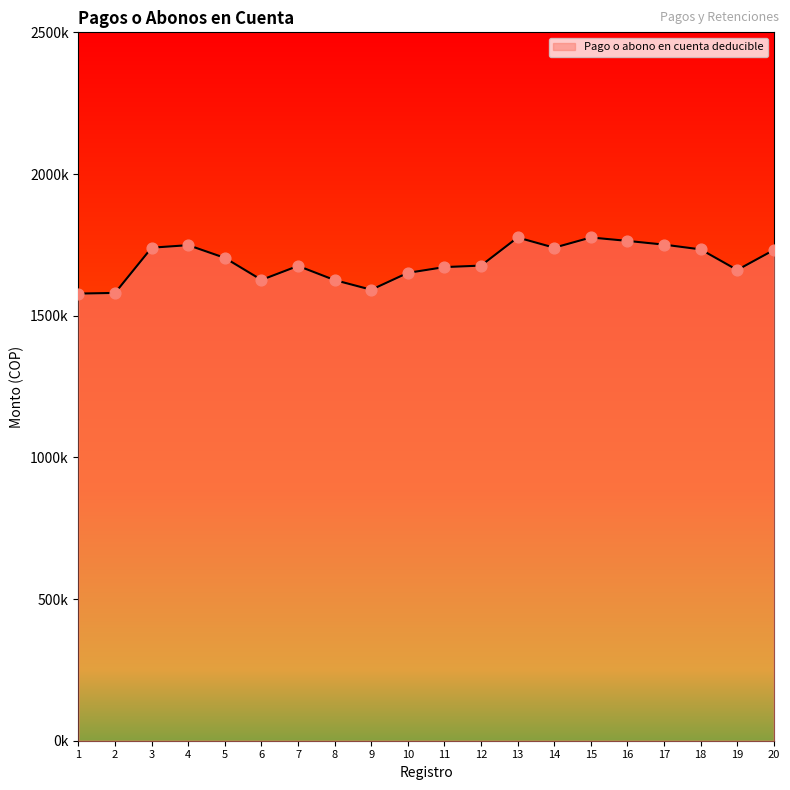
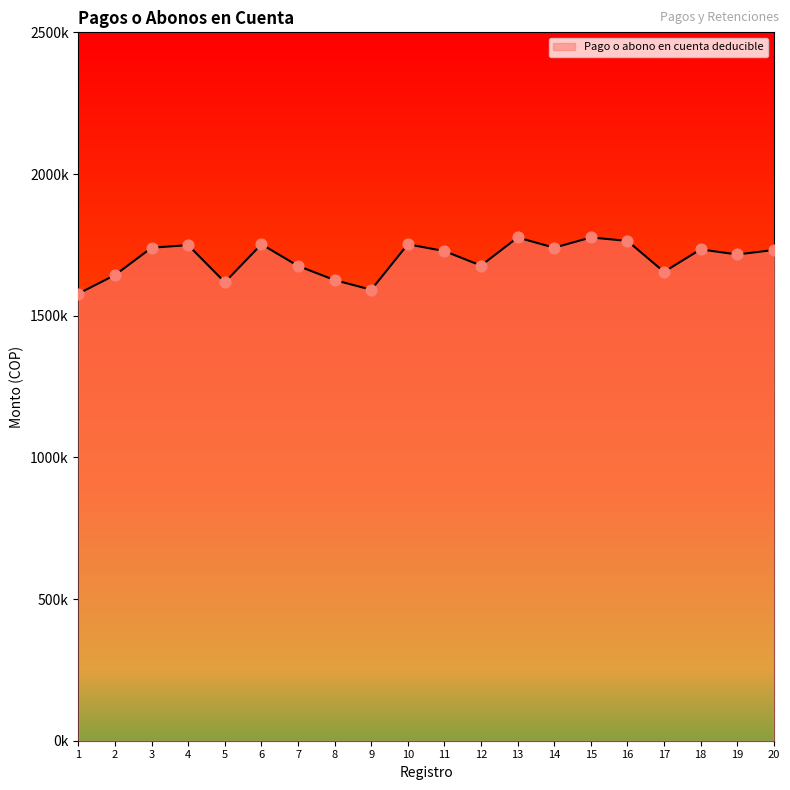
2: 1580000 -> 1640000
5: 1700000 -> 1620000
6: 1630000 -> 1750000
10: 1650000 -> 1750000
11: 1670000 -> 1730000
17: 1750000 -> 1650000
19: 1660000 -> 1720000
